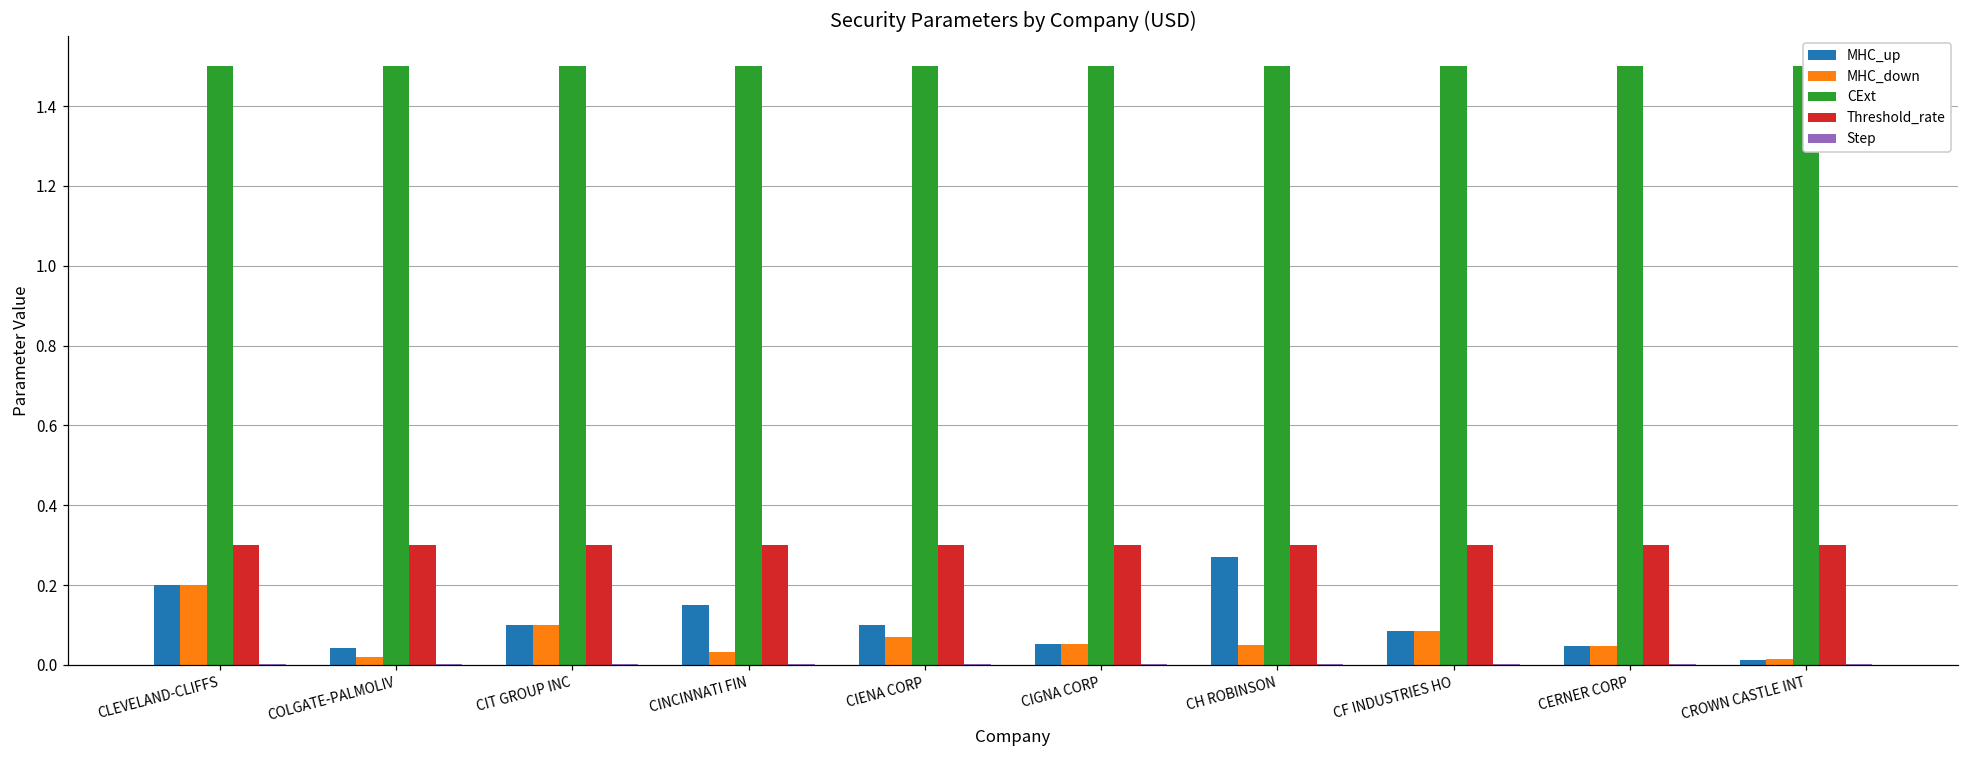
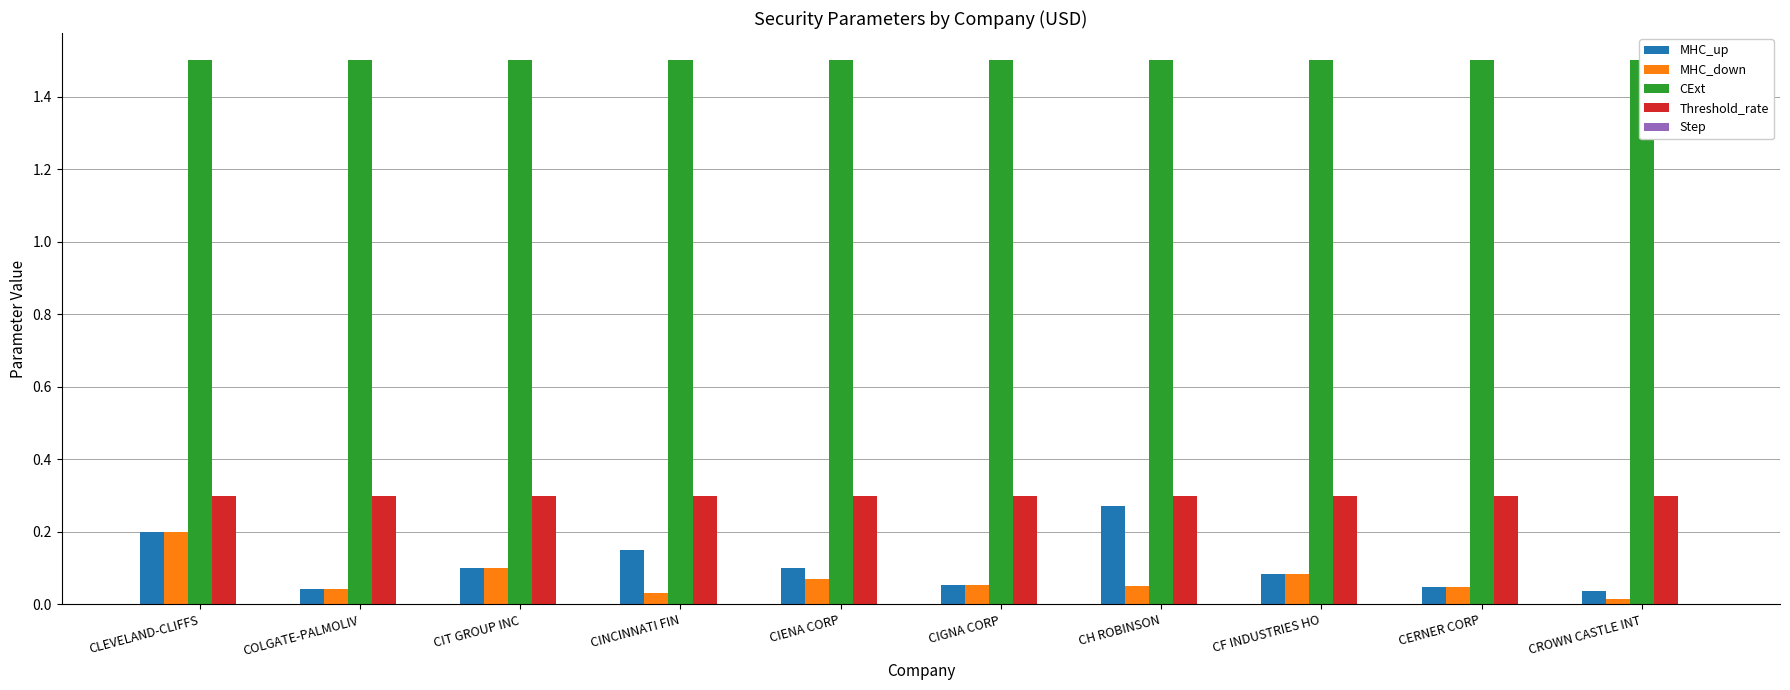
MHC_down, COLGATE-PALMOLIV: 0.02 -> 0.04
MHC_up, CROWN CASTLE INT: 0.01 -> 0.04
